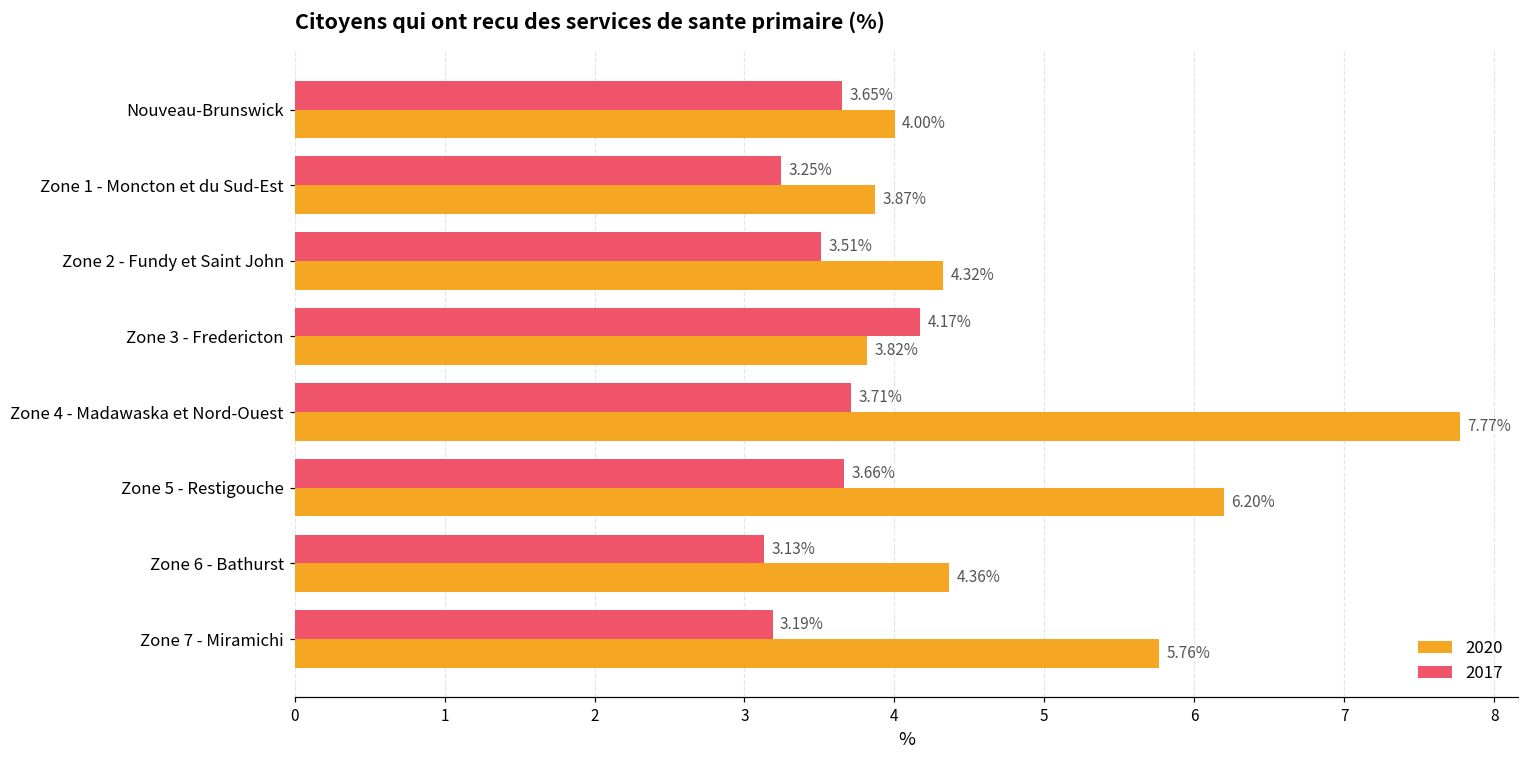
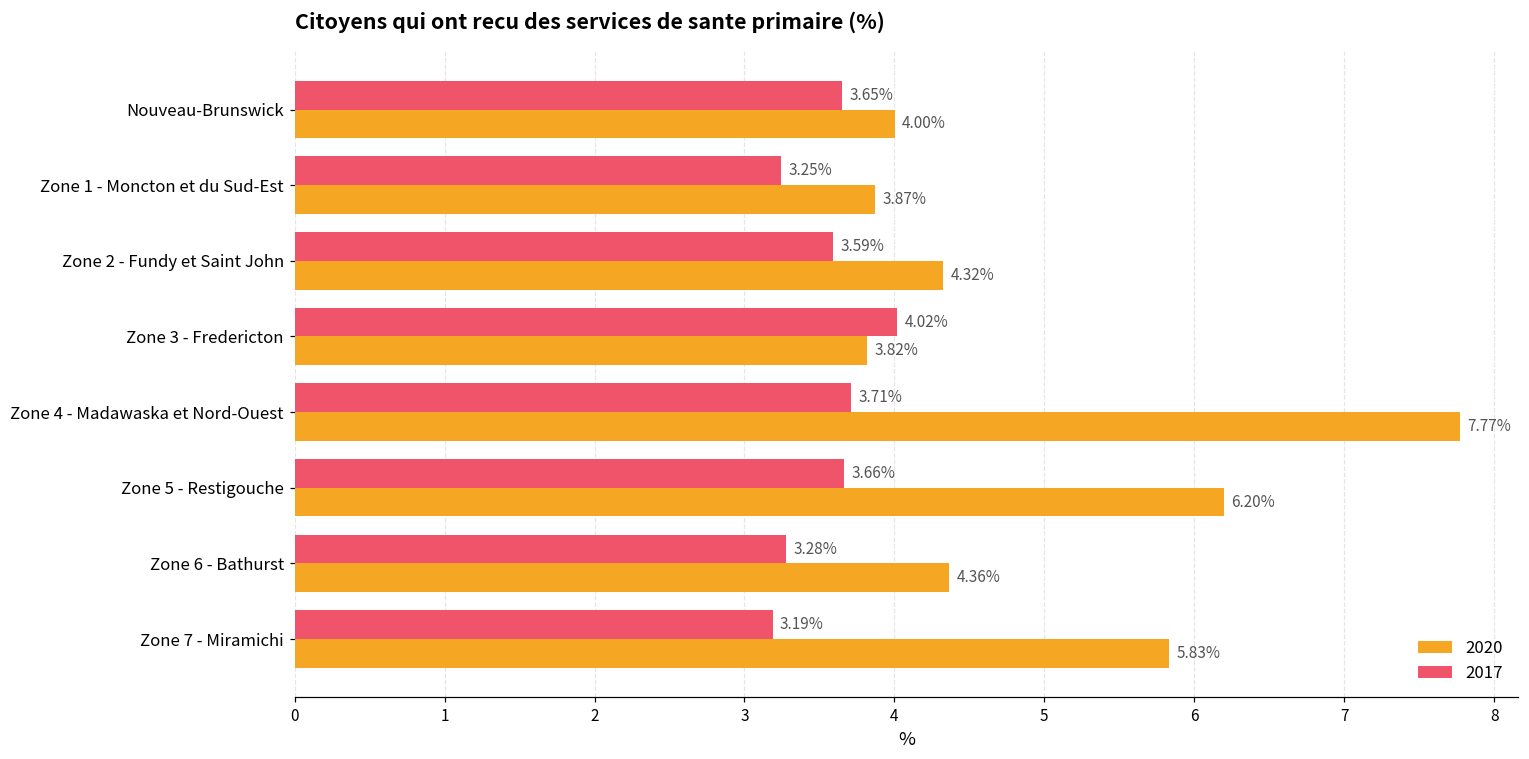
2017, Zone 2 - Fundy et Saint John: 3.51% -> 3.59%
2017, Zone 3 - Fredericton: 4.17% -> 4.02%
2017, Zone 6 - Bathurst: 3.13% -> 3.28%
2020, Zone 7 - Miramichi: 5.76% -> 5.83%
